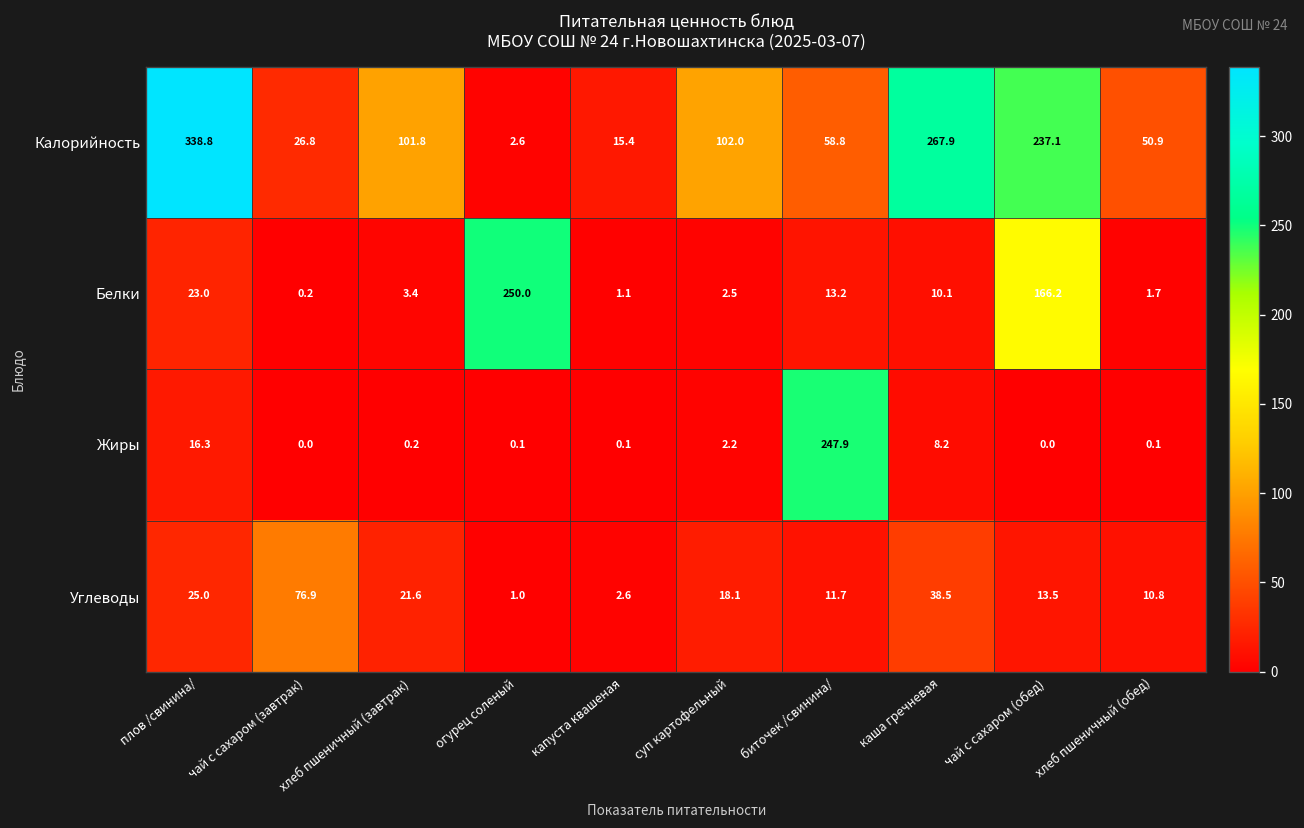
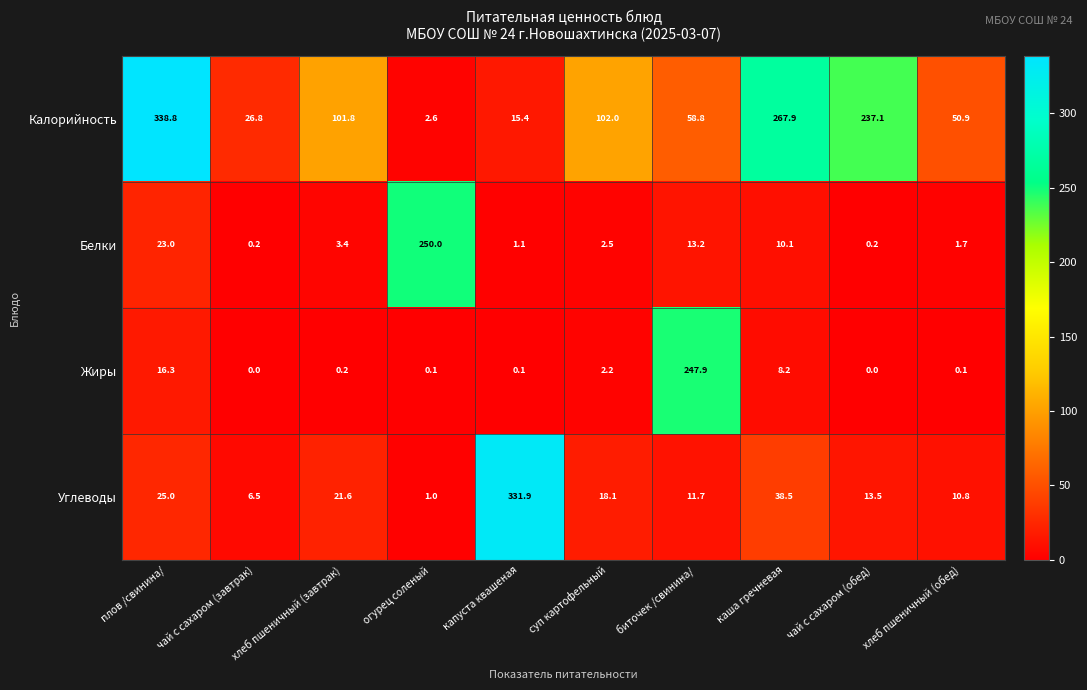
Белки, чай с сахаром (обед): 166.2 -> 0.2
Углеводы, чай с сахаром (завтрак): 76.9 -> 6.5
Углеводы, капуста квашеная: 2.6 -> 331.9
